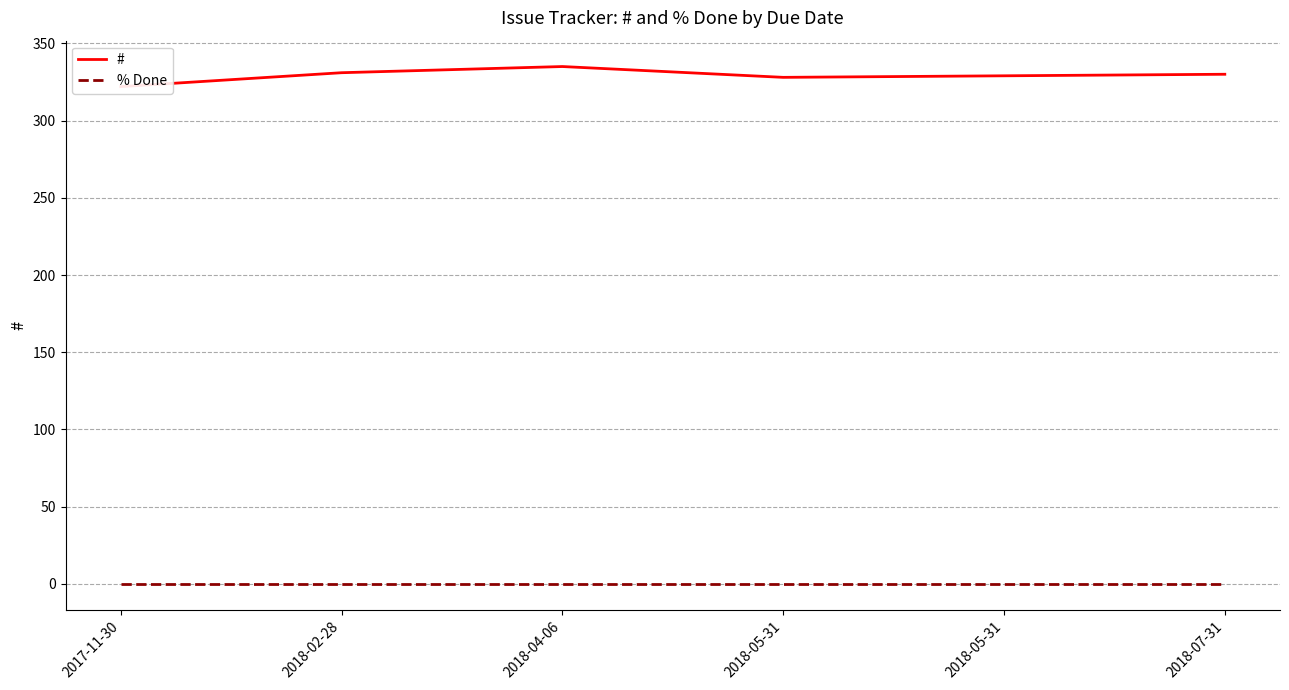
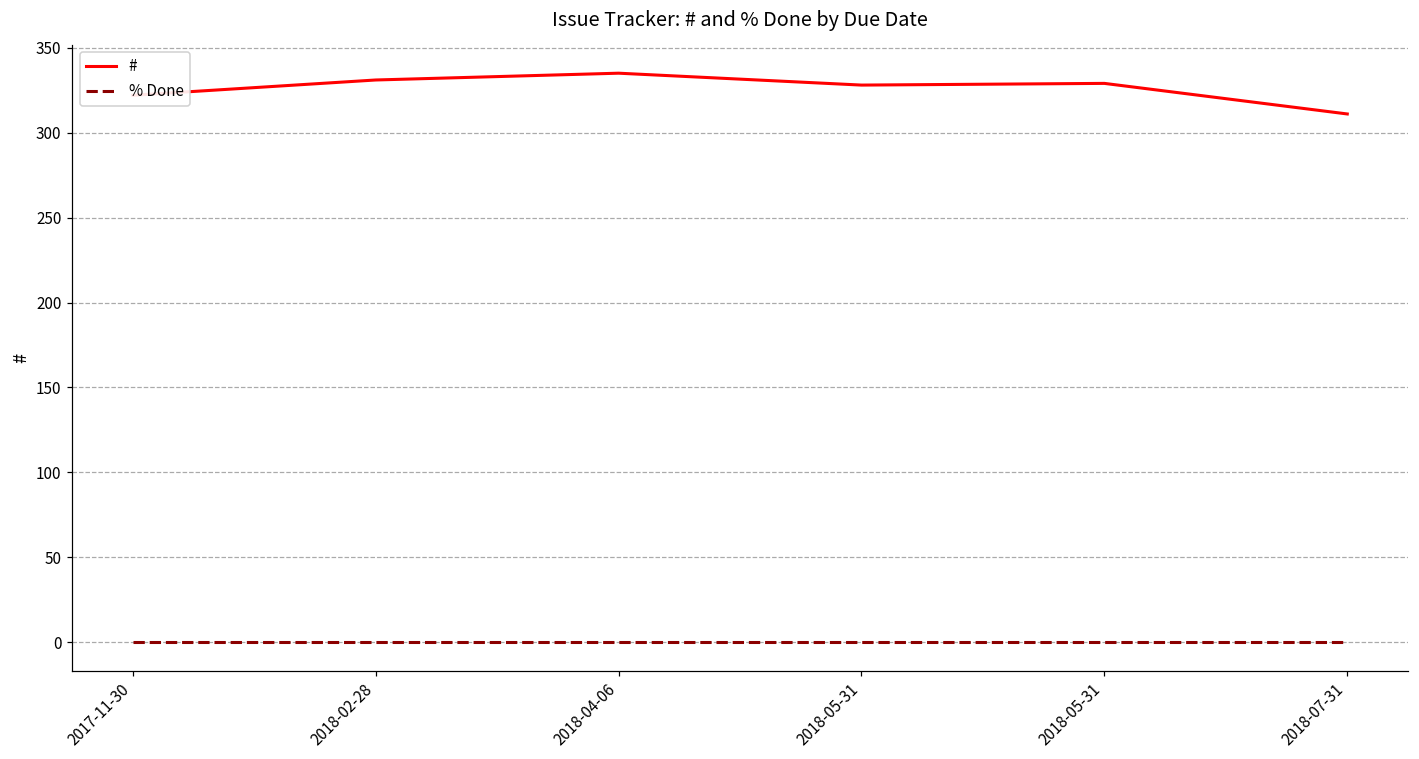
#, 2018-07-31: 330 -> 311
